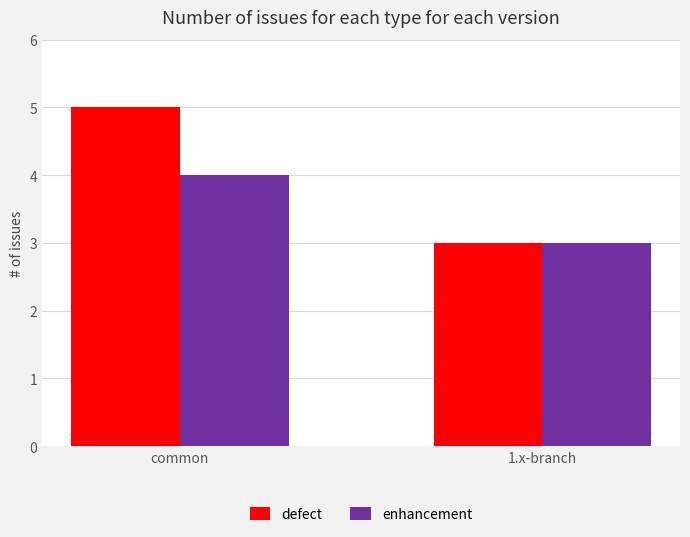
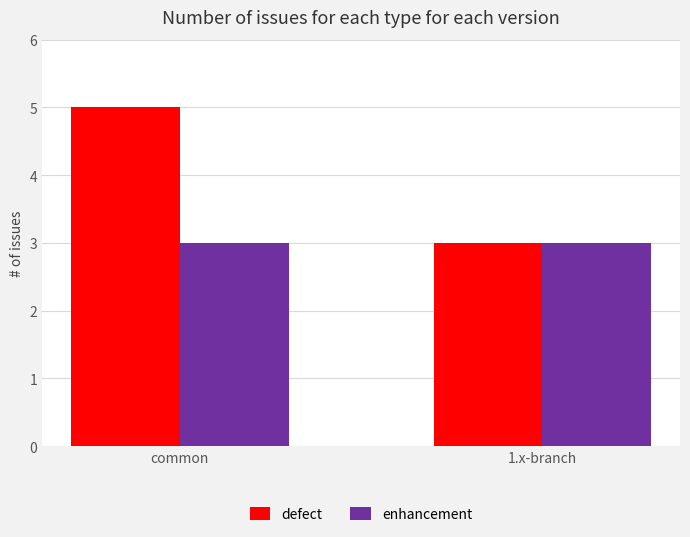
enhancement, common: 4 -> 3
